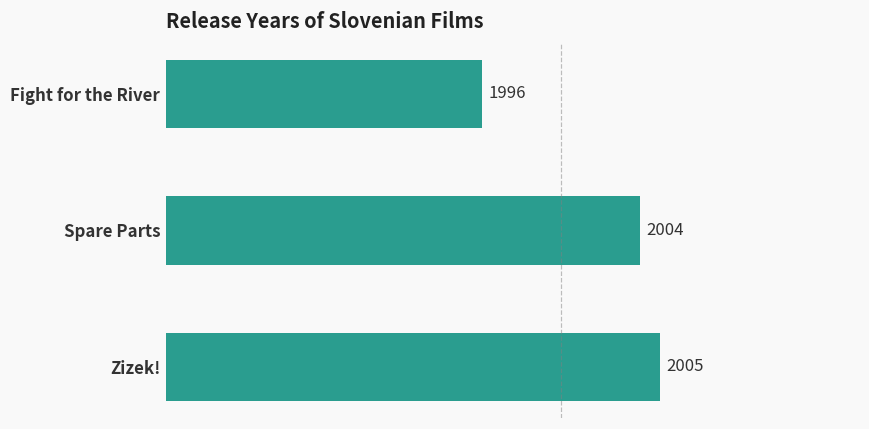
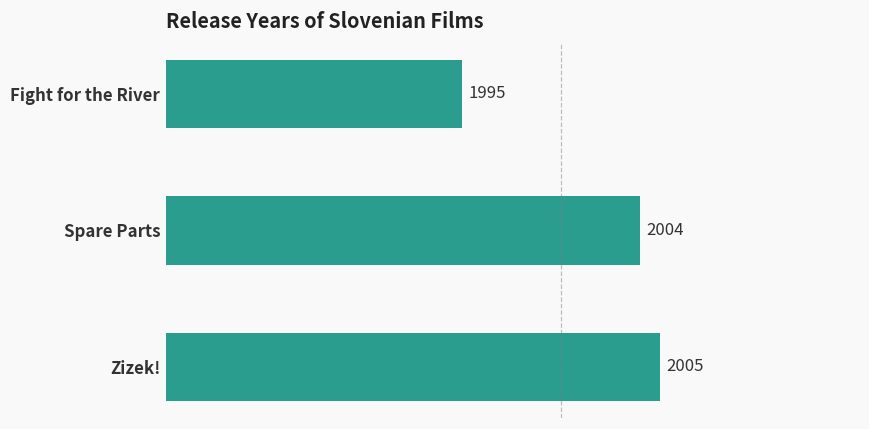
Fight for the River: 1996 -> 1995
